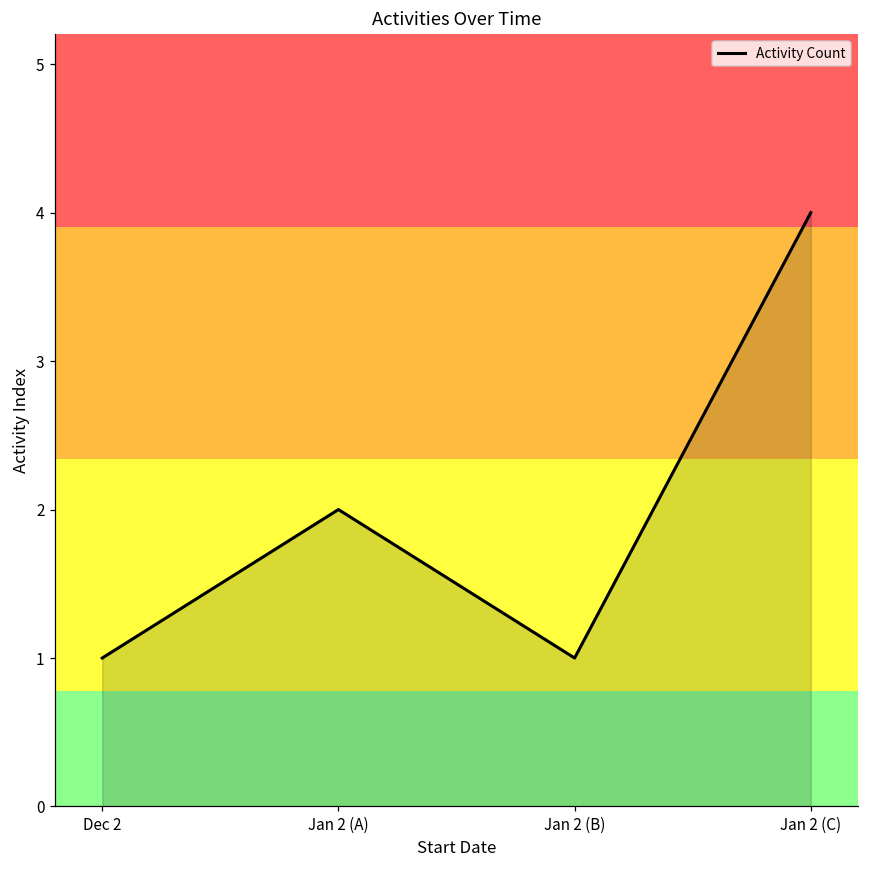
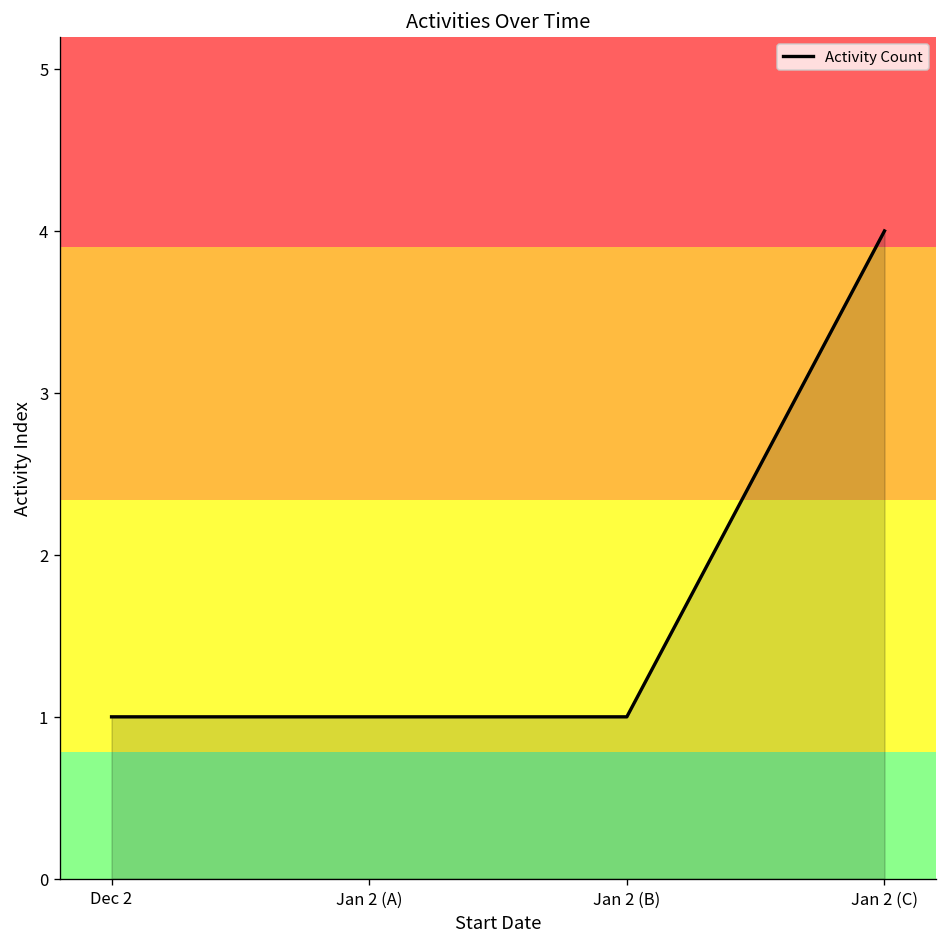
Jan 2 (A): 2 -> 1
